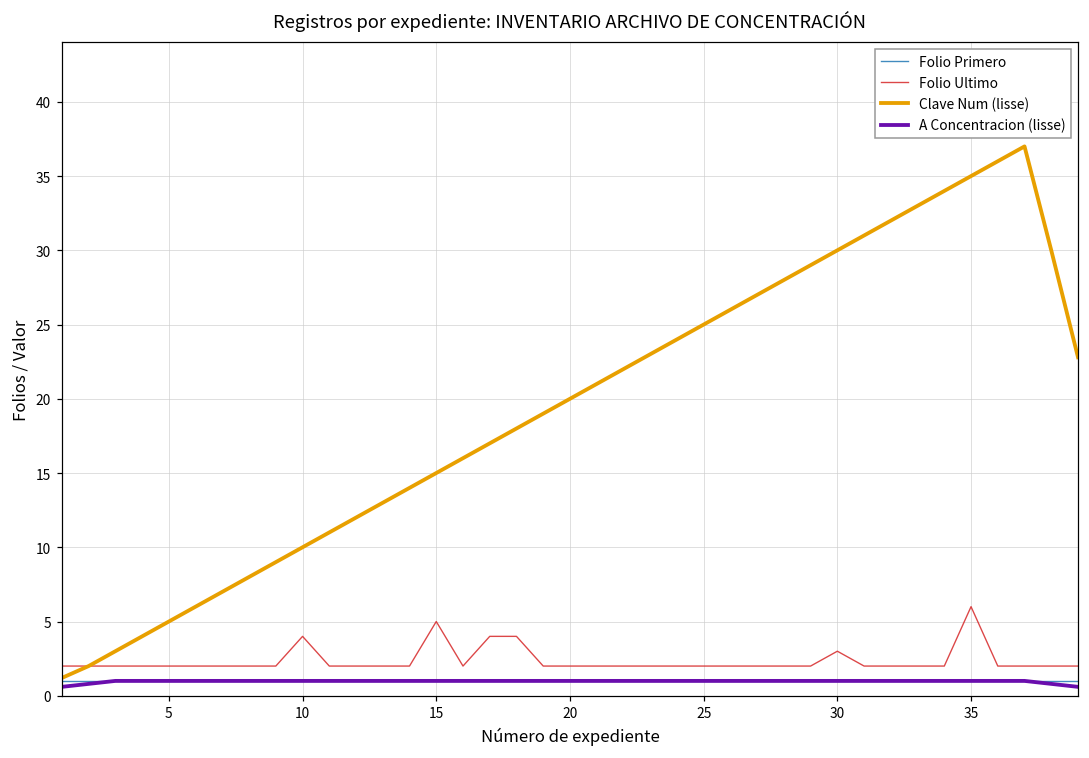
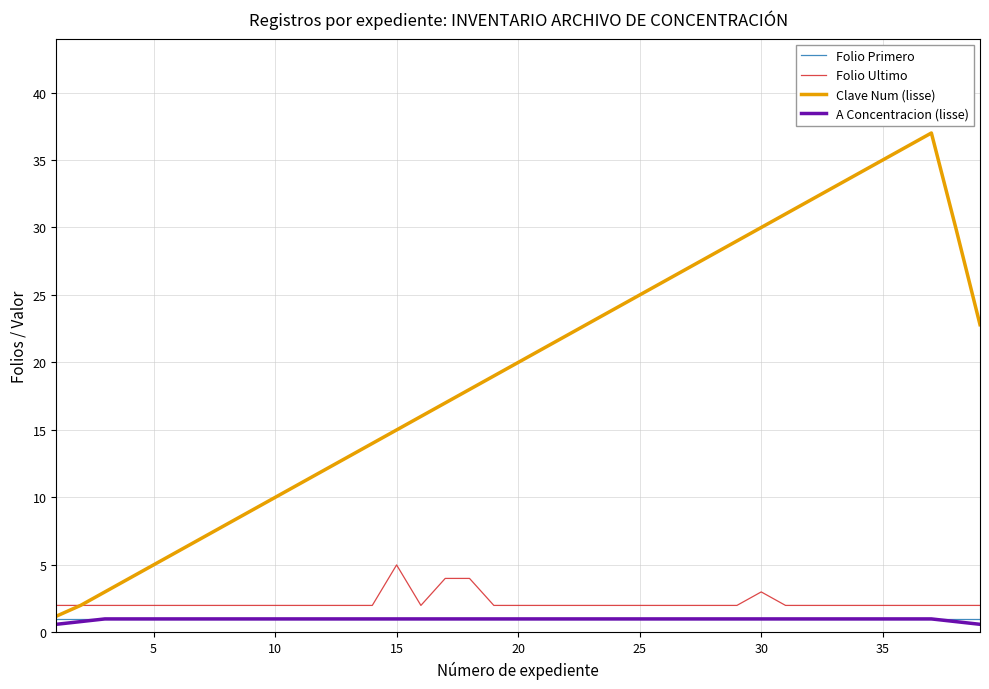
Folio Ultimo, 10: 4 -> 2
Folio Ultimo, 35: 6 -> 2
